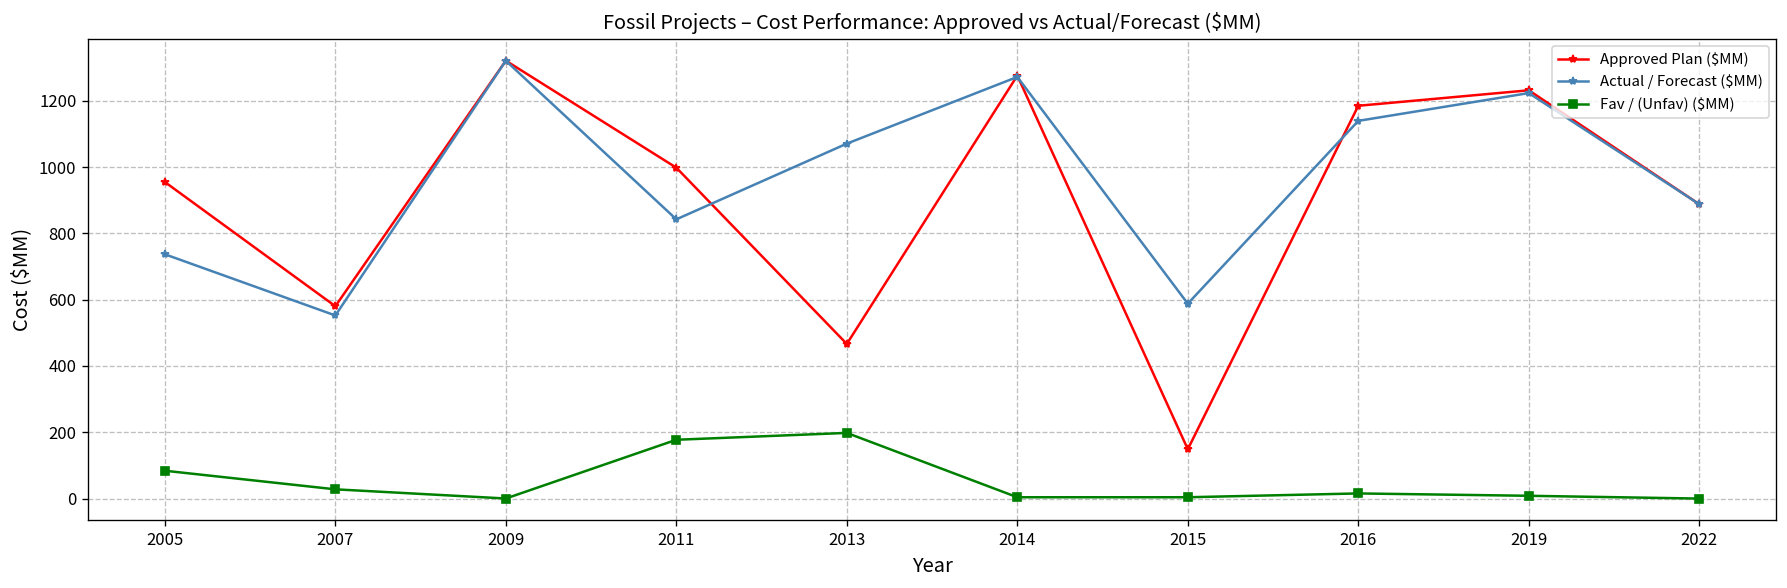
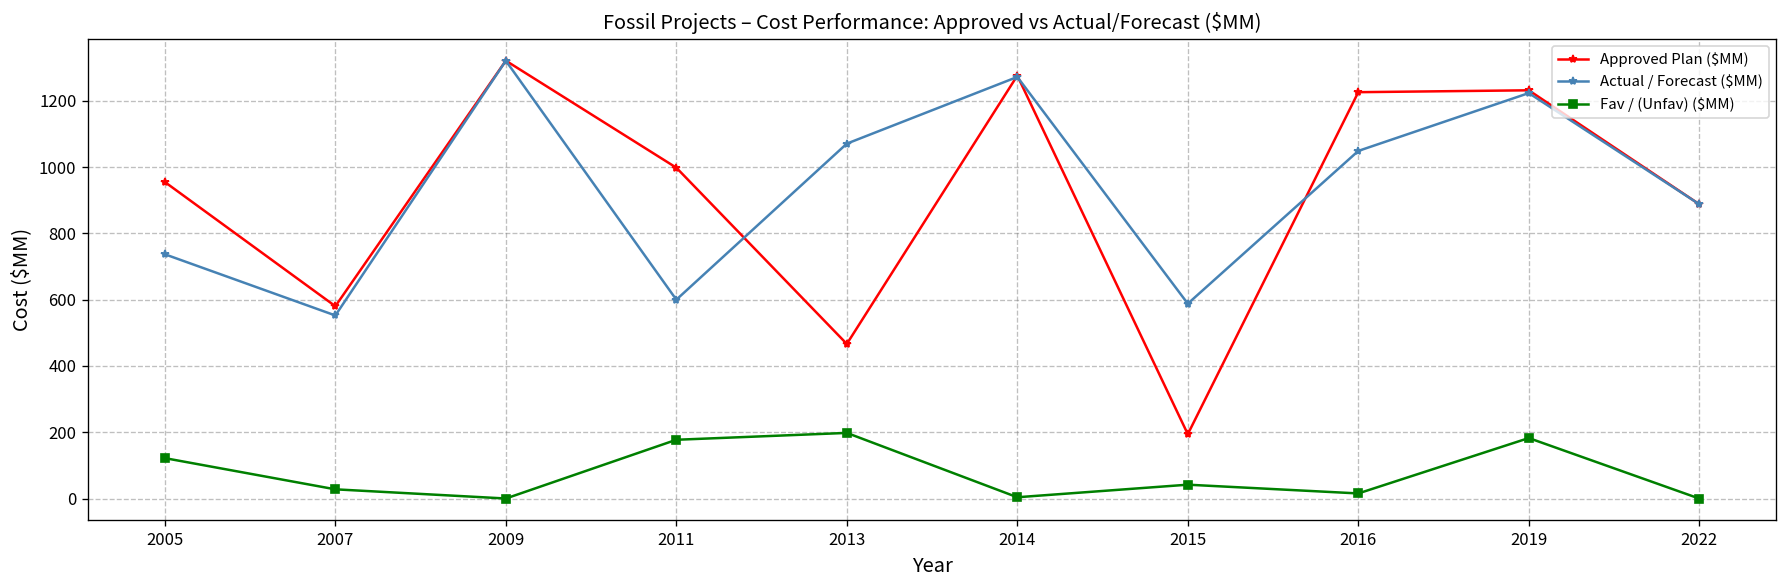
Fav / (Unfav) ($MM), 2005: 80 -> 120
Actual / Forecast ($MM), 2011: 840 -> 600
Approved Plan ($MM), 2015: 150 -> 190
Fav / (Unfav) ($MM), 2015: 0 -> 40
Approved Plan ($MM), 2016: 1190 -> 1230
Actual / Forecast ($MM), 2016: 1140 -> 1050
Fav / (Unfav) ($MM), 2019: 10 -> 180
